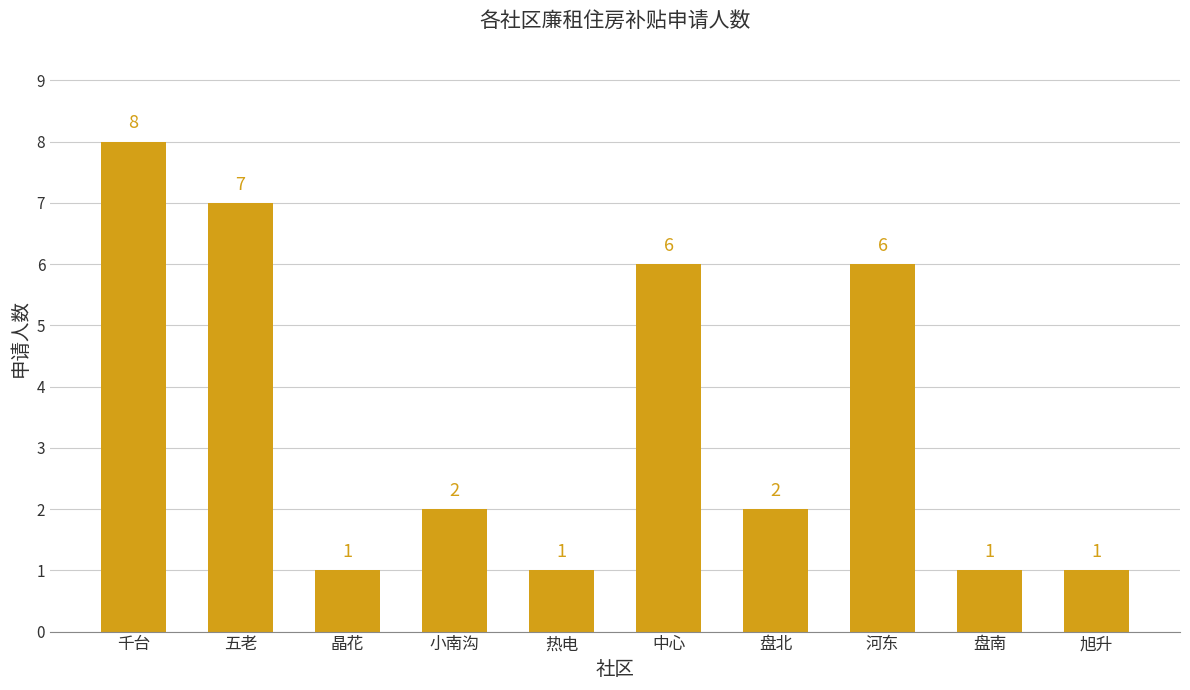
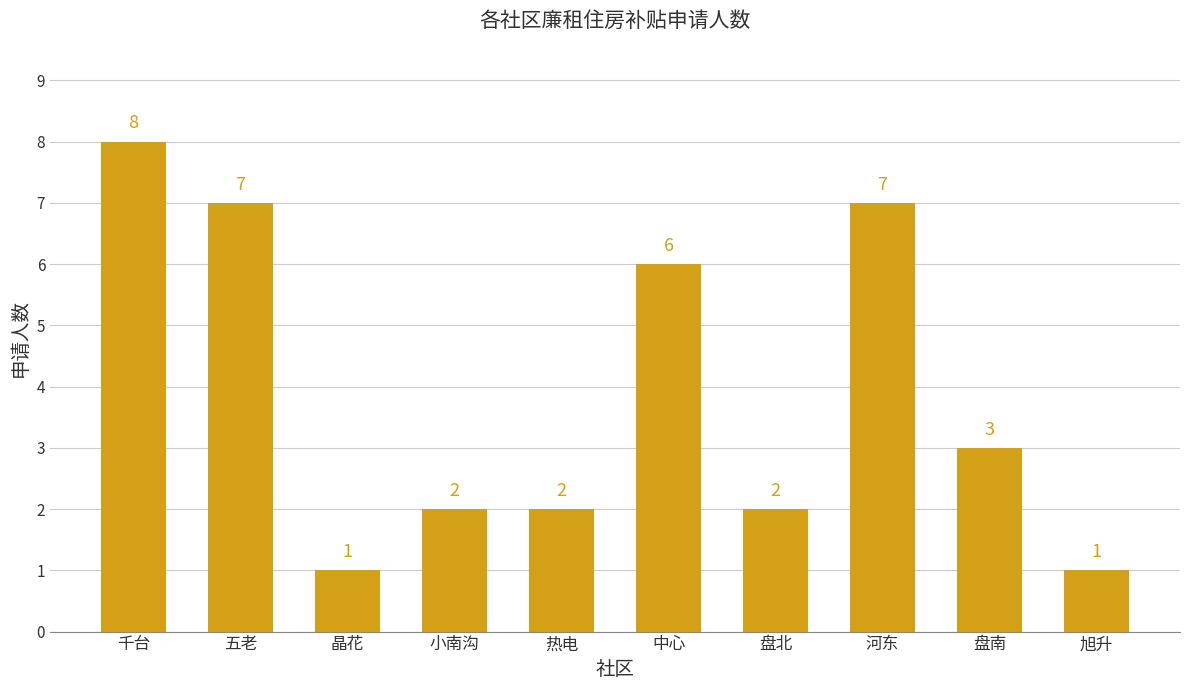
热电: 1 -> 2
河东: 6 -> 7
盘南: 1 -> 3
